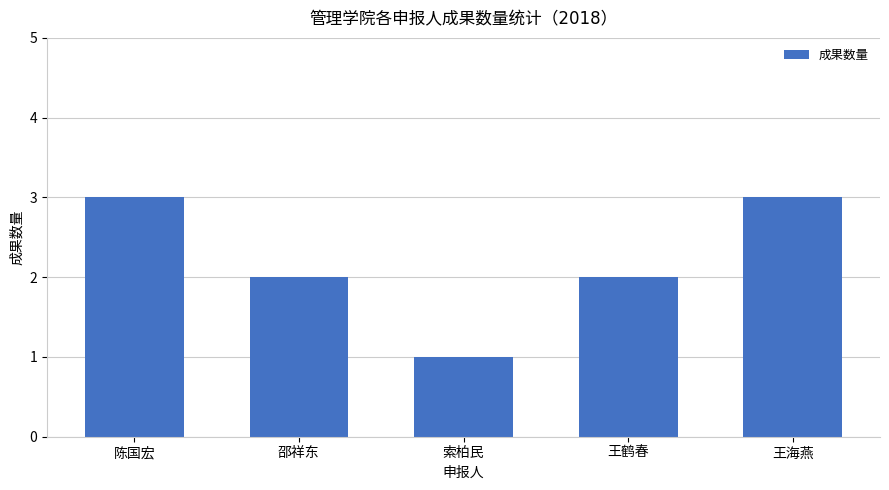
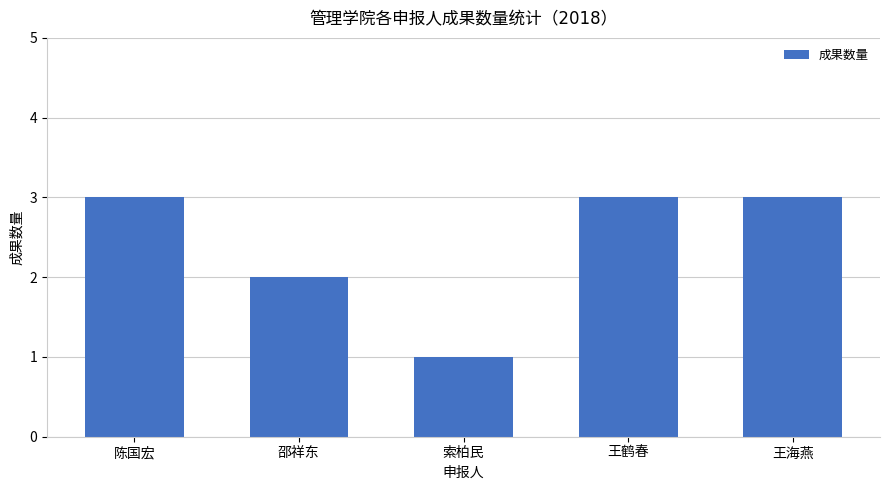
王鹤春: 2 -> 3
